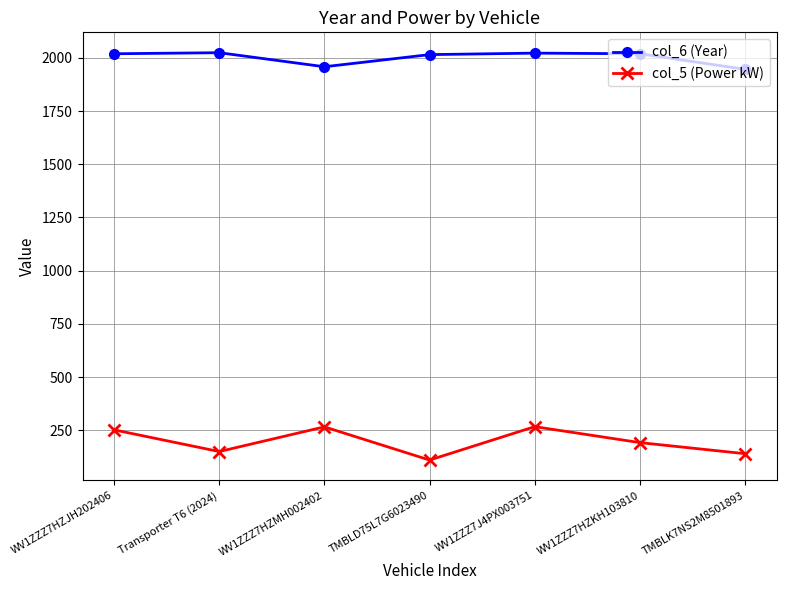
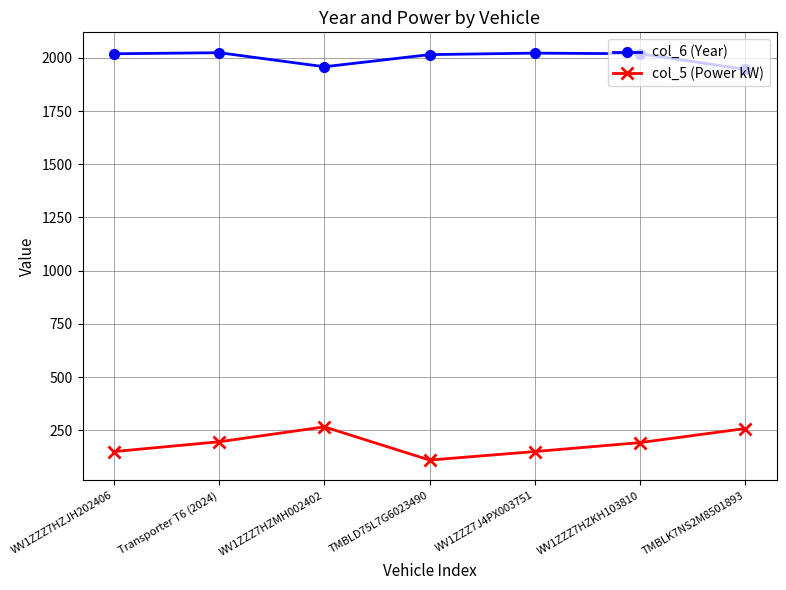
col_5 (Power kW), WV1ZZZ7HZJH202406: 250 -> 150
col_5 (Power kW), Transporter T6 (2024): 150 -> 200
col_5 (Power kW), WV1ZZZ7J4PX003751: 270 -> 150
col_5 (Power kW), TMBLK7NS2M8501893: 140 -> 260
